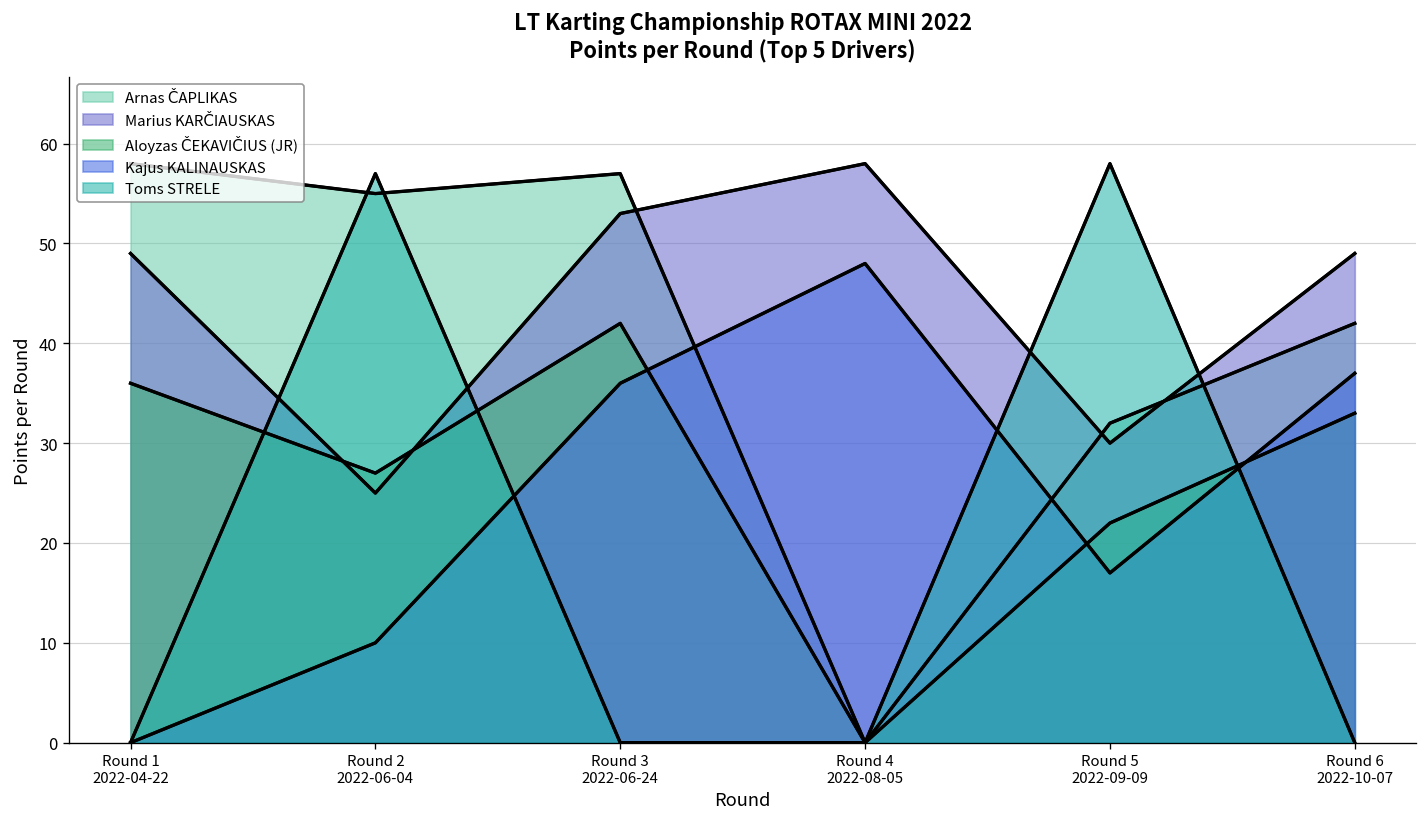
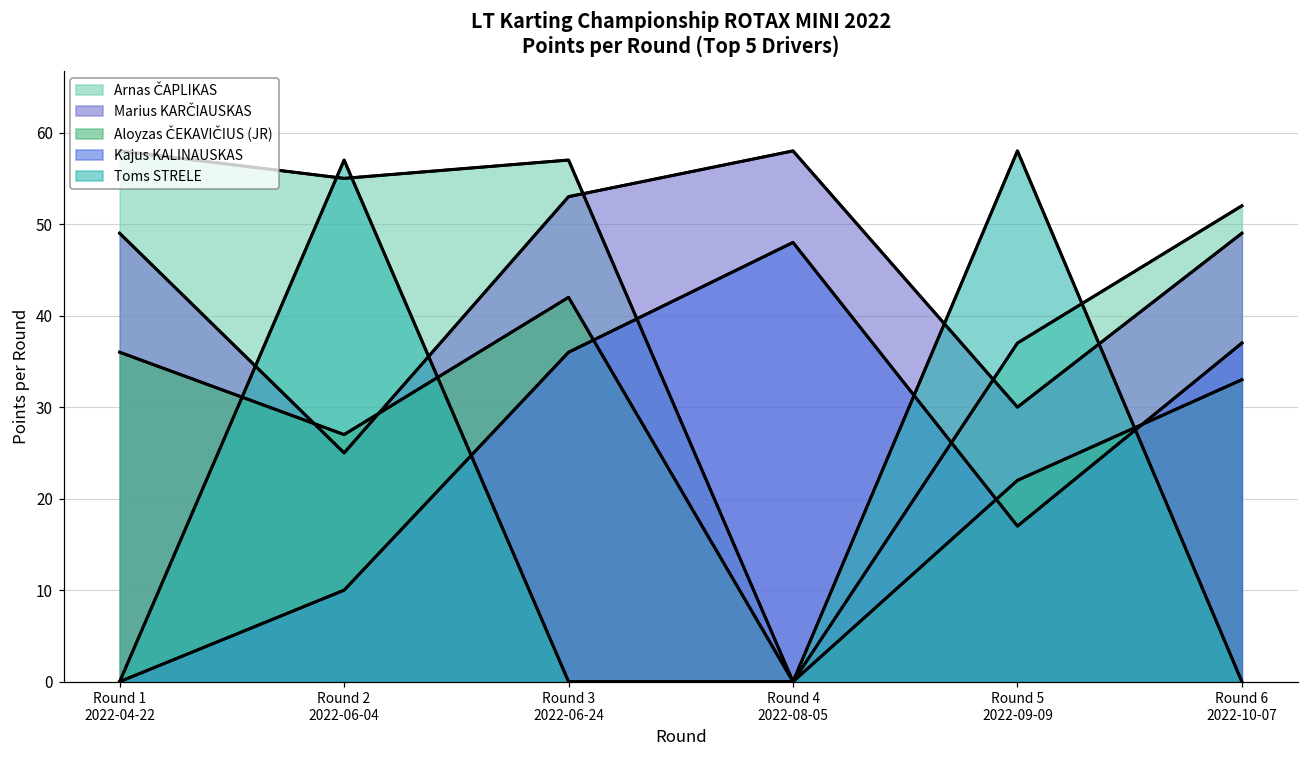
Arnas ČAPLIKAS, Round 5 2022-09-09: 32 -> 37
Arnas ČAPLIKAS, Round 6 2022-10-07: 42 -> 52
